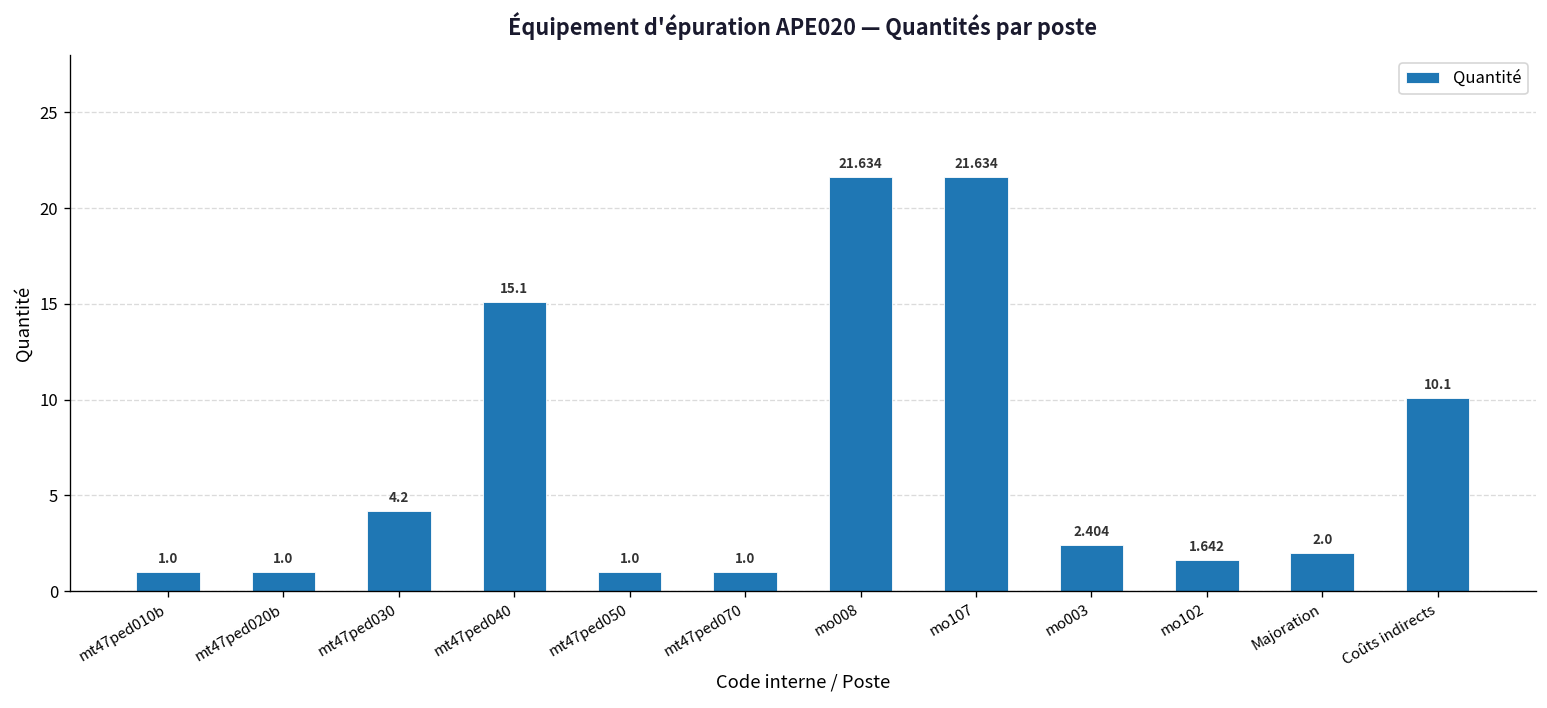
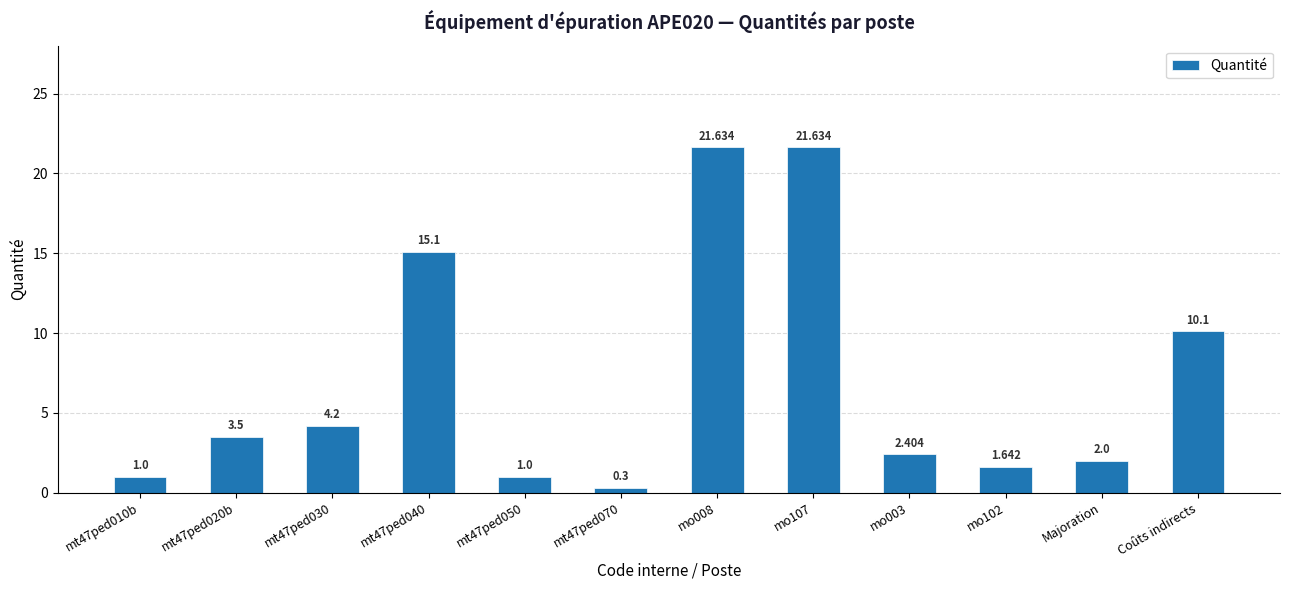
mt47ped020b: 1.0 -> 3.5
mt47ped070: 1.0 -> 0.3
